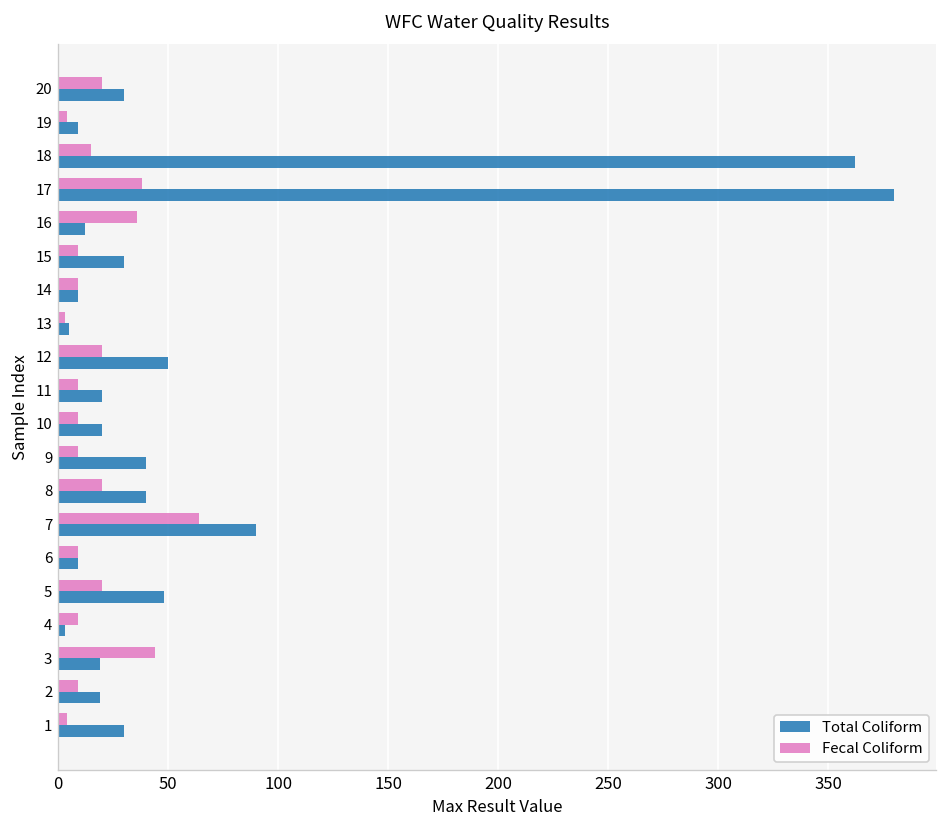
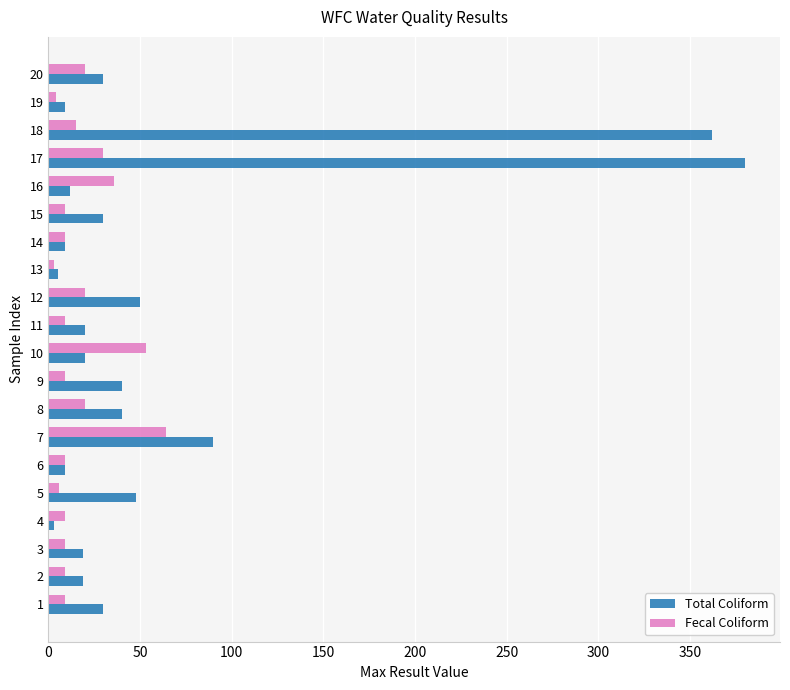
Fecal Coliform, 17: 38 -> 30
Fecal Coliform, 10: 9 -> 53
Fecal Coliform, 5: 20 -> 6
Fecal Coliform, 3: 44 -> 9
Fecal Coliform, 1: 4 -> 9
